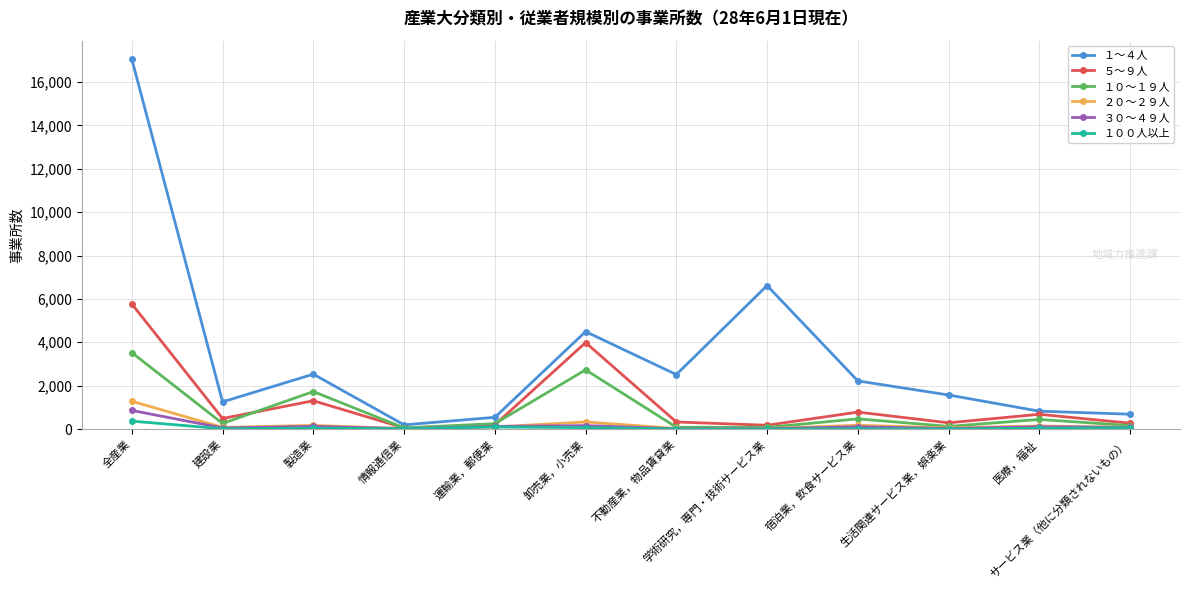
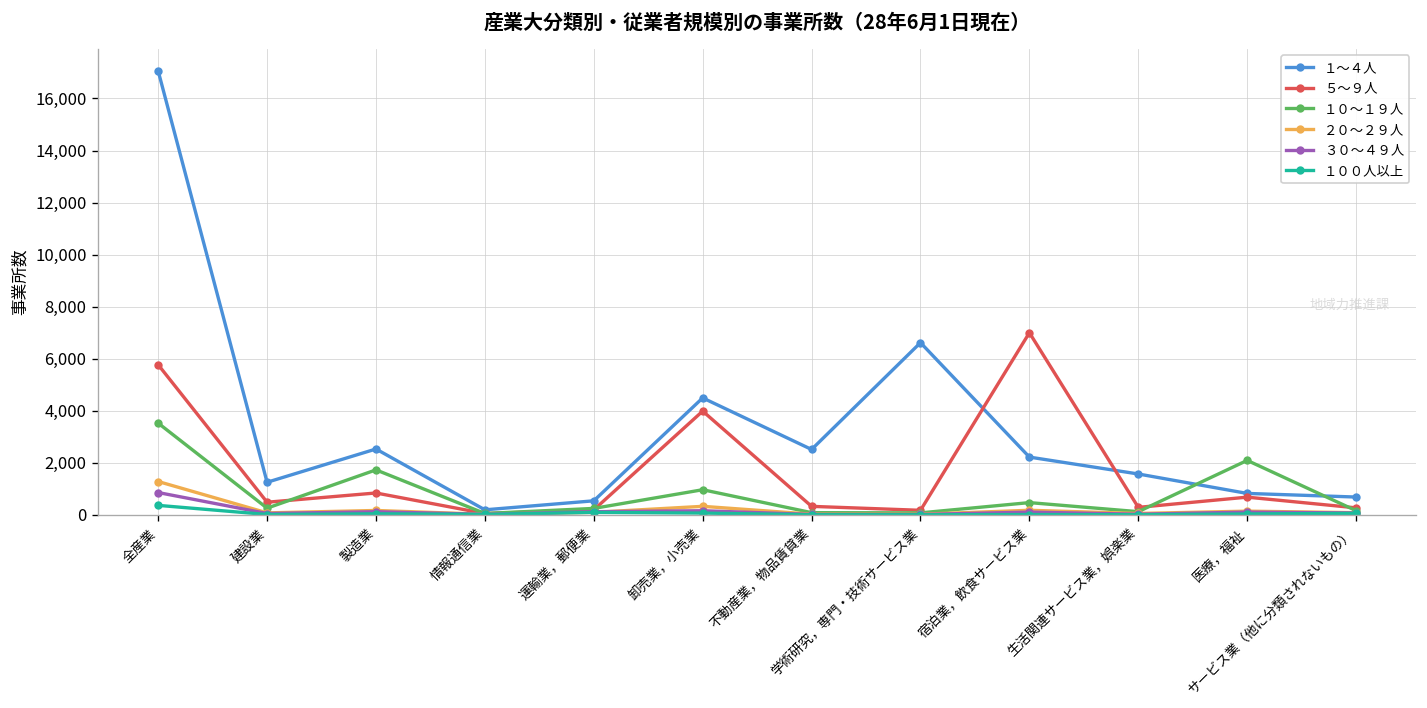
５～９人, 製造業: 1,300 -> 800
１０～１９人, 卸売業，小売業: 2,700 -> 1,000
５～９人, 宿泊業，飲食サービス業: 800 -> 7,000
１０～１９人, 医療，福祉: 400 -> 2,100
